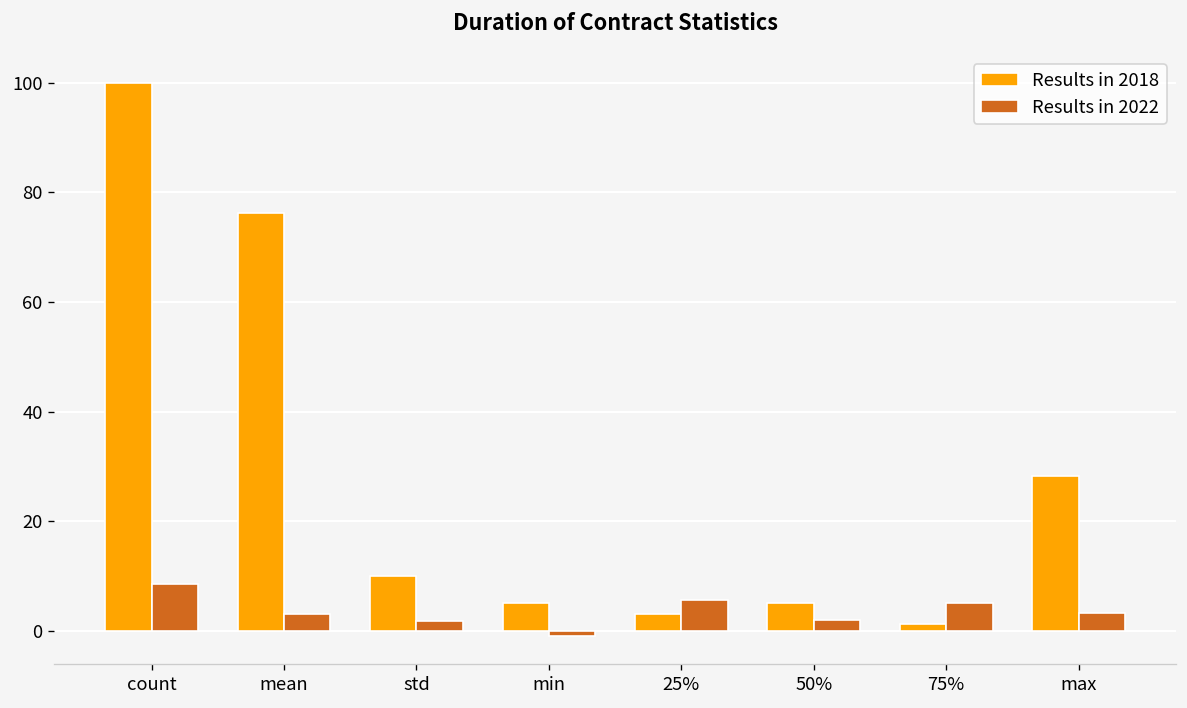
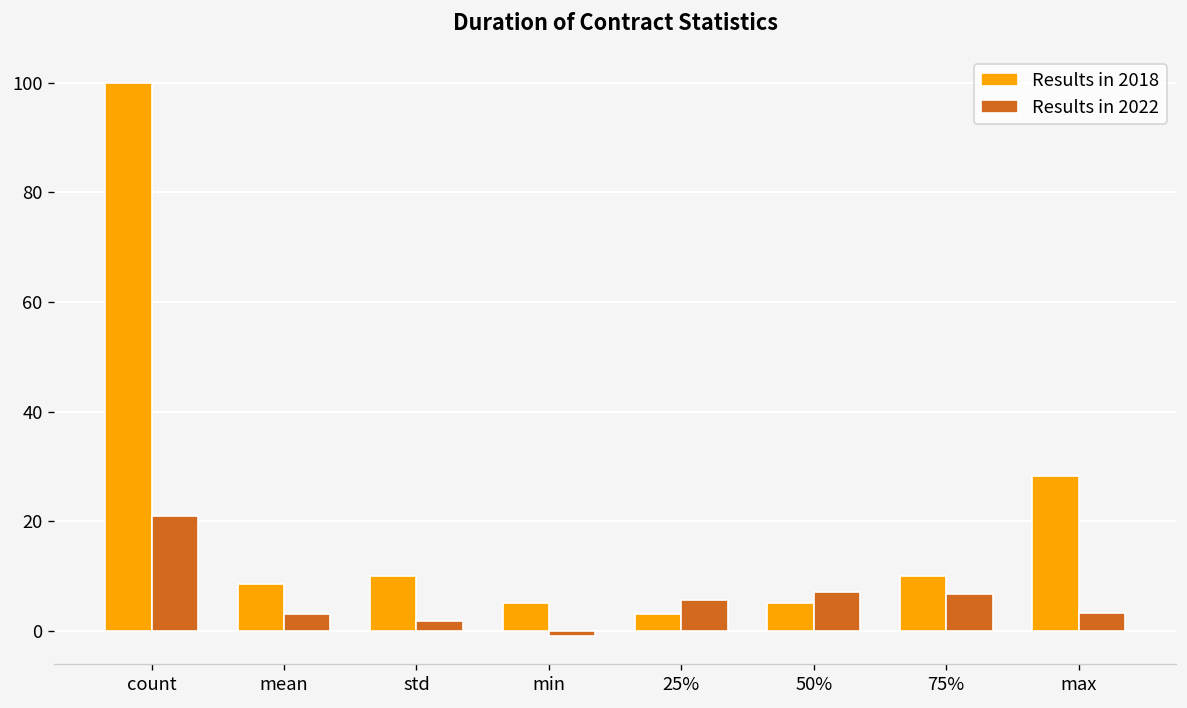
Results in 2022, count: 9 -> 21
Results in 2018, mean: 76 -> 8
Results in 2022, 50%: 2 -> 7
Results in 2018, 75%: 1 -> 10
Results in 2022, 75%: 5 -> 7
